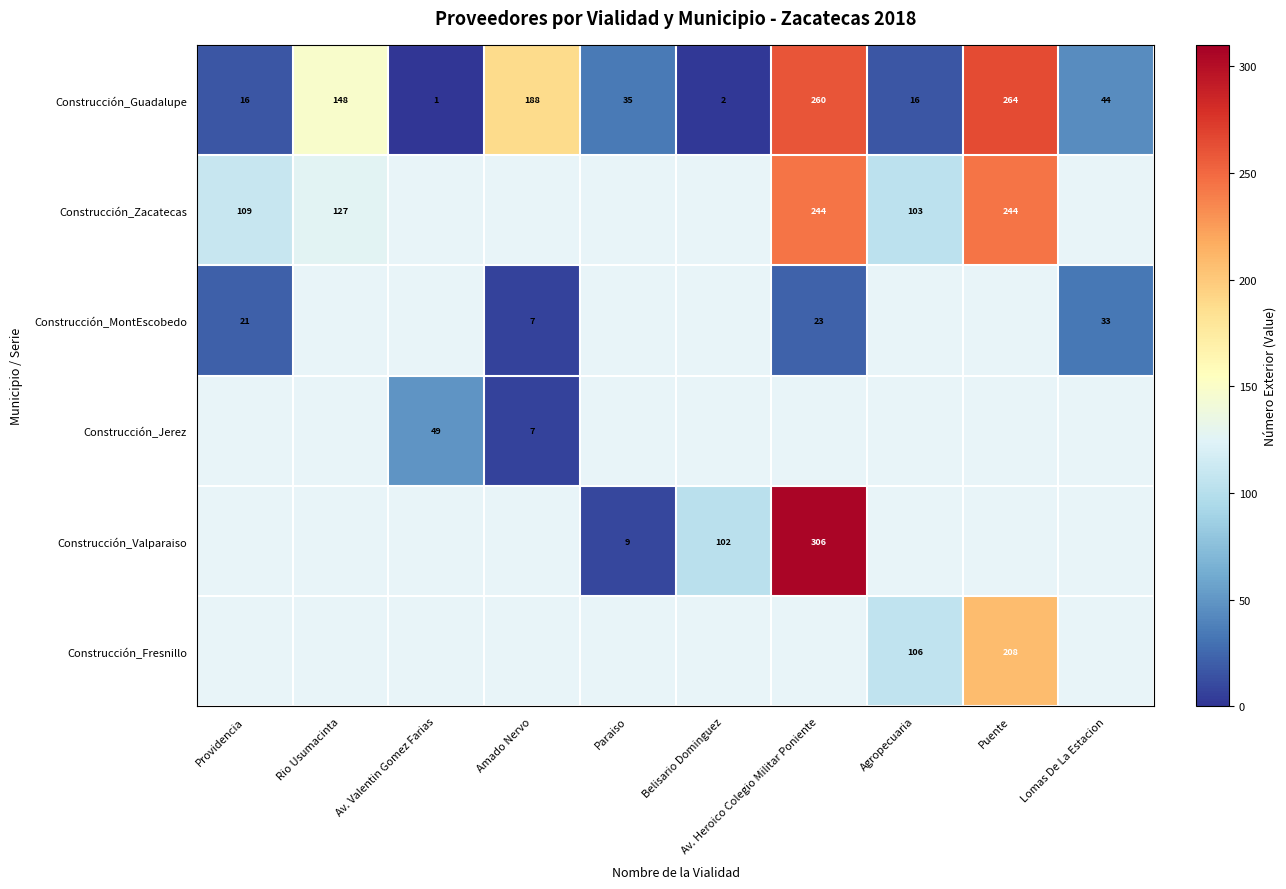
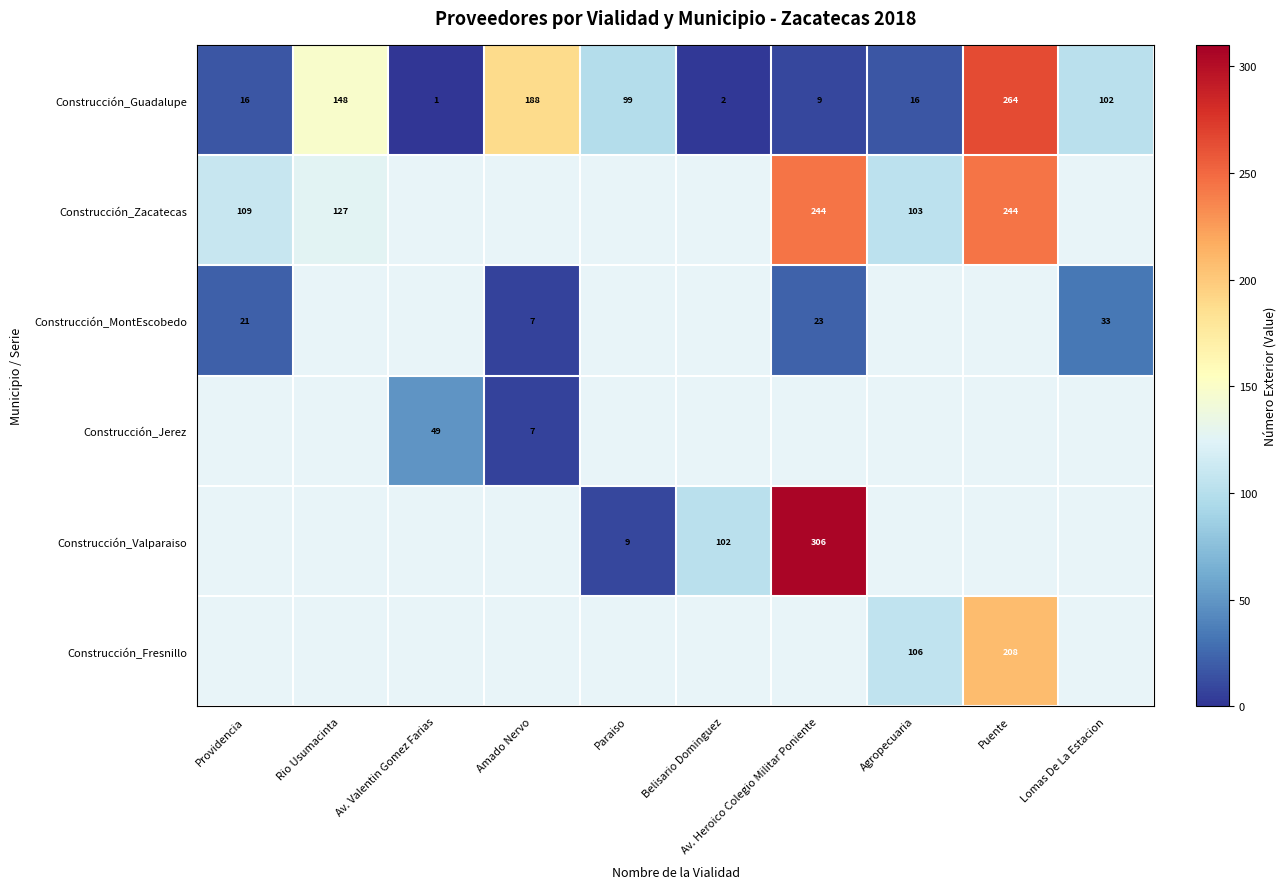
Construcción_Guadalupe, Paraiso: 35 -> 99
Construcción_Guadalupe, Av. Heroico Colegio Militar Poniente: 260 -> 9
Construcción_Guadalupe, Lomas De La Estacion: 44 -> 102
